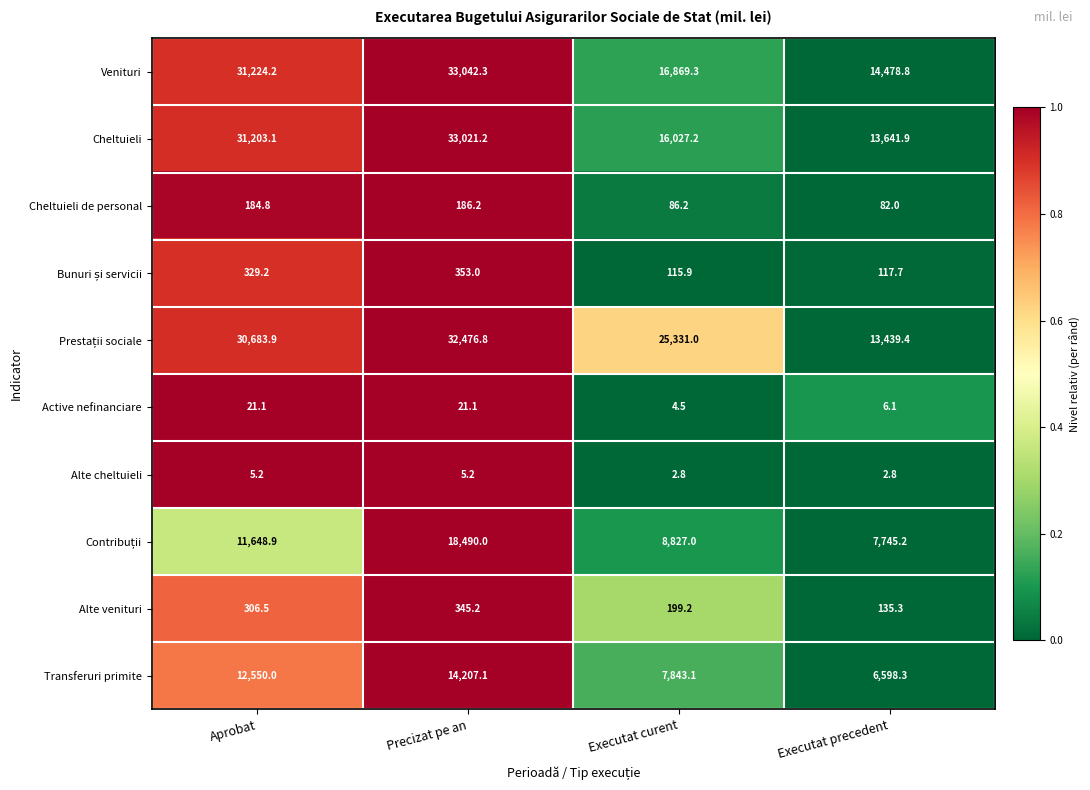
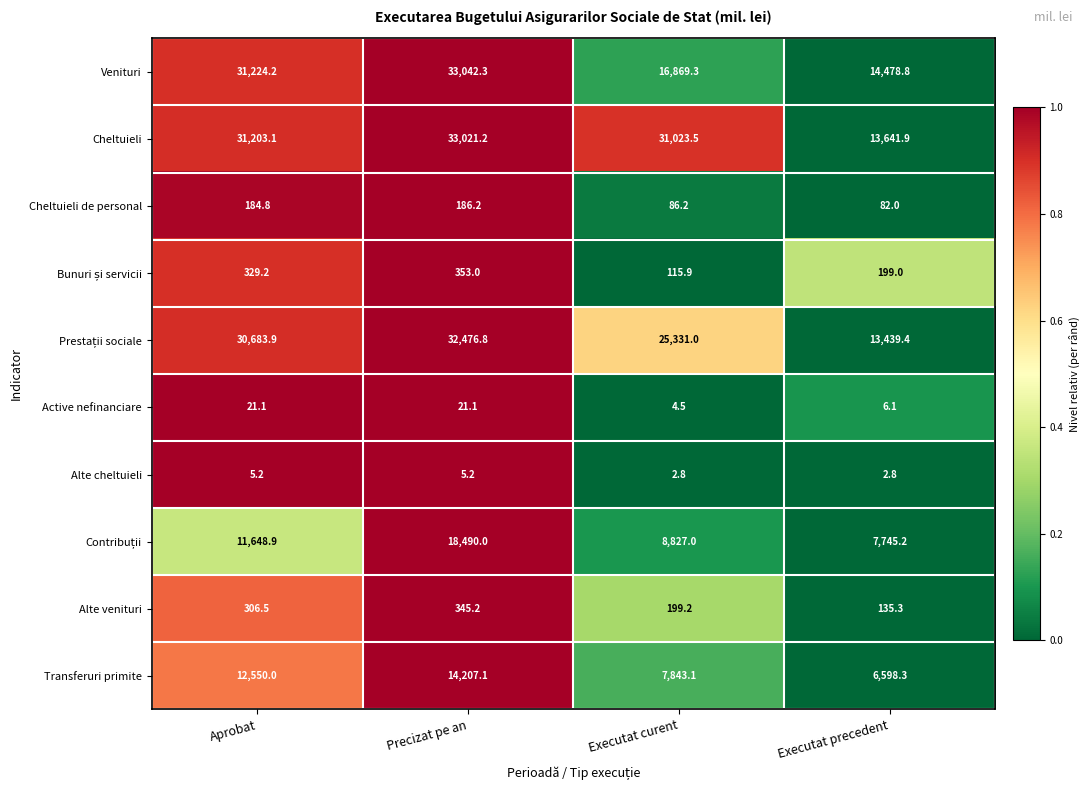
Cheltuieli, Executat curent: 16,027.2 -> 31,023.5
Bunuri și servicii, Executat precedent: 117.7 -> 199.0
